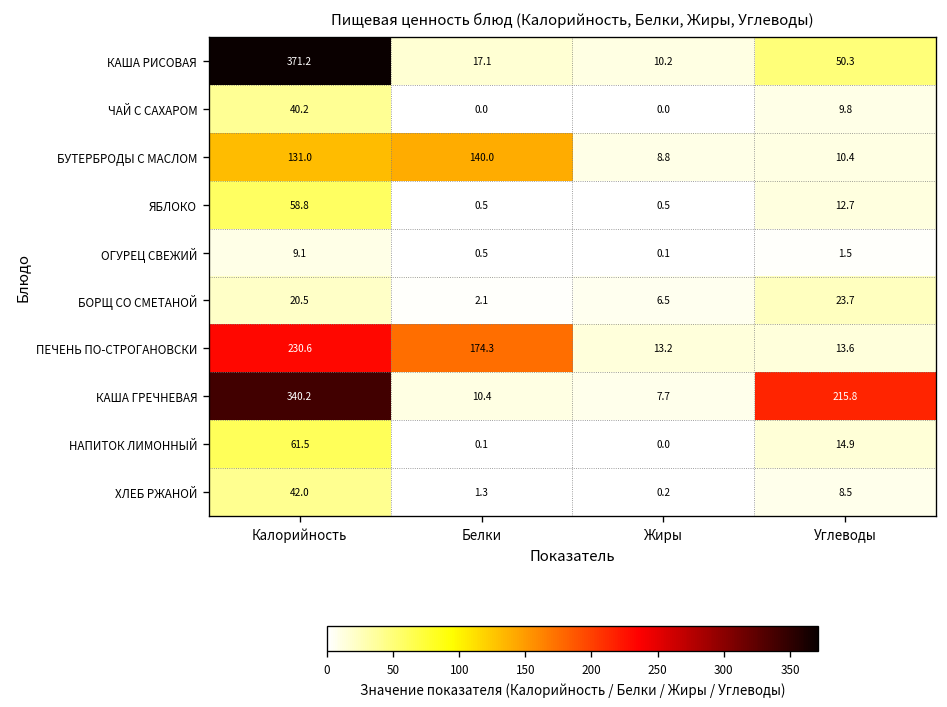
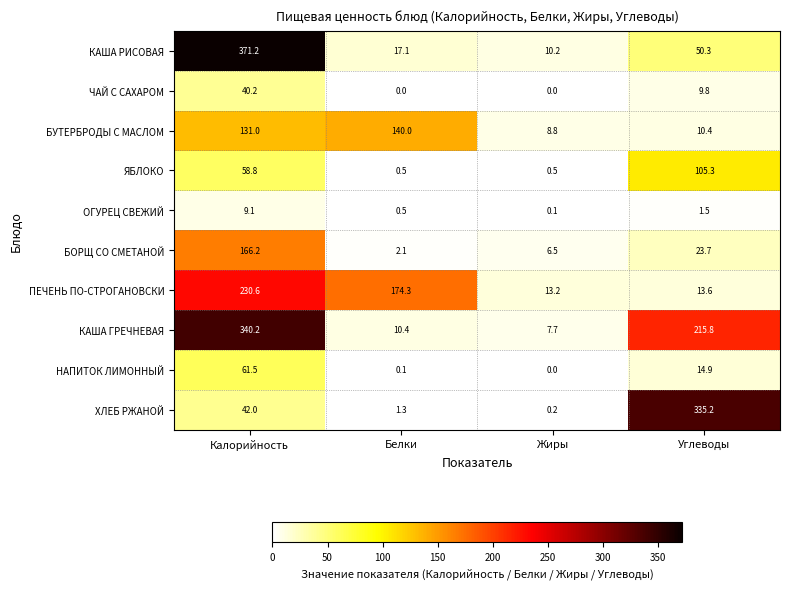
ЯБЛОКО, Углеводы: 12.7 -> 105.3
БОРЩ СО СМЕТАНОЙ, Калорийность: 20.5 -> 166.2
ХЛЕБ РЖАНОЙ, Углеводы: 8.5 -> 335.2
